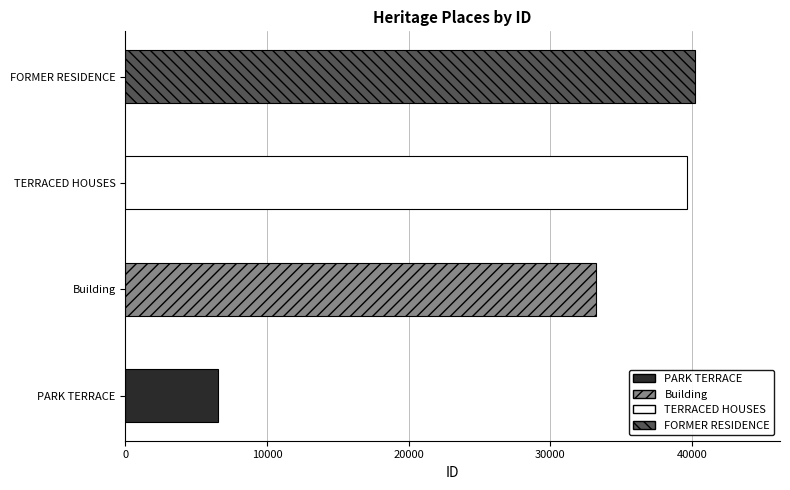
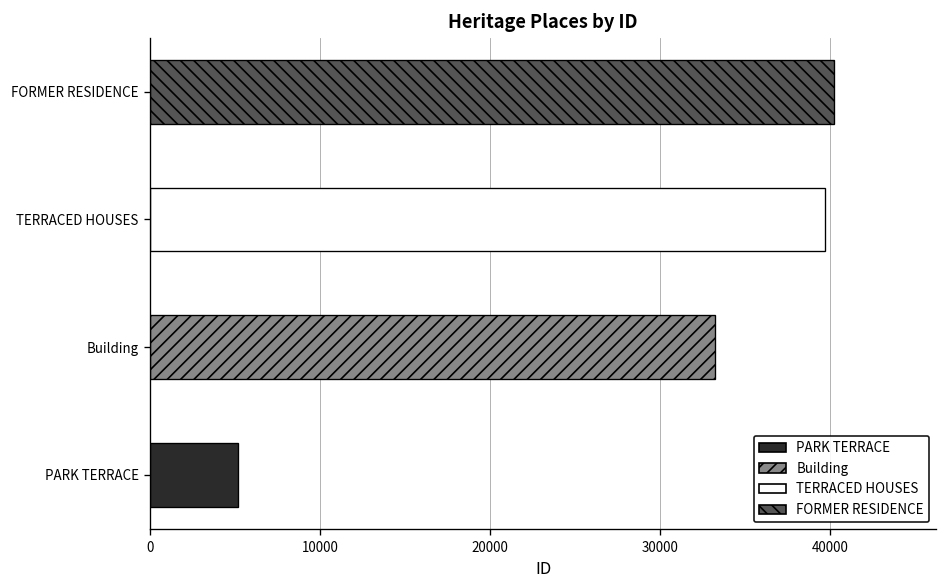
PARK TERRACE: 6600 -> 5200
